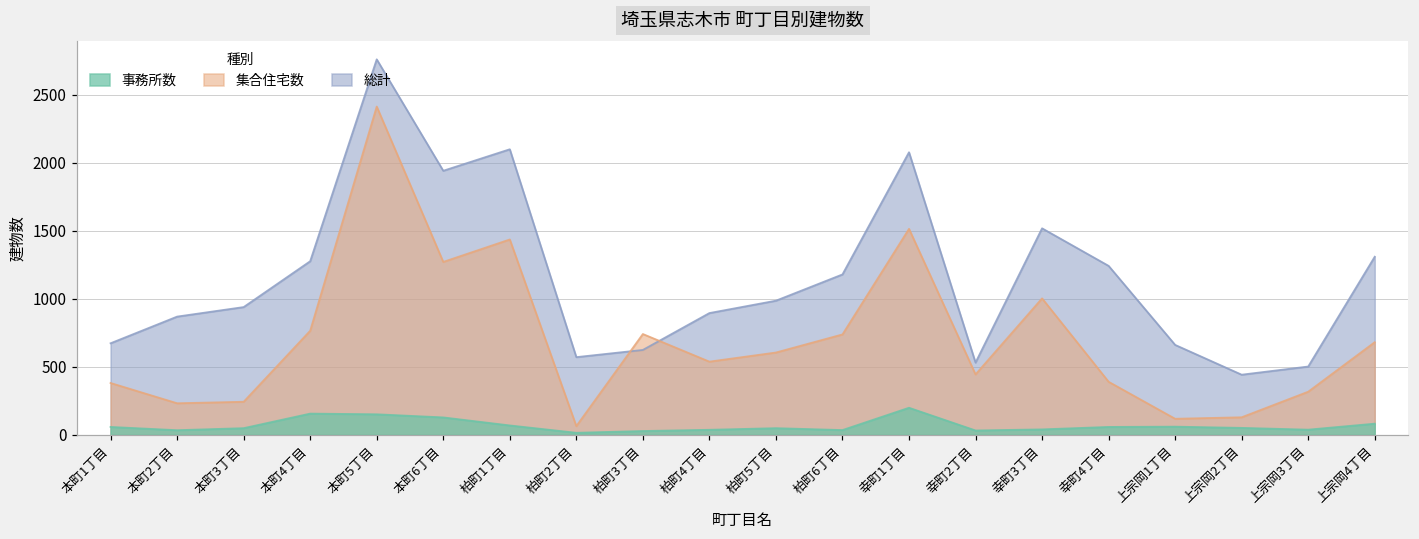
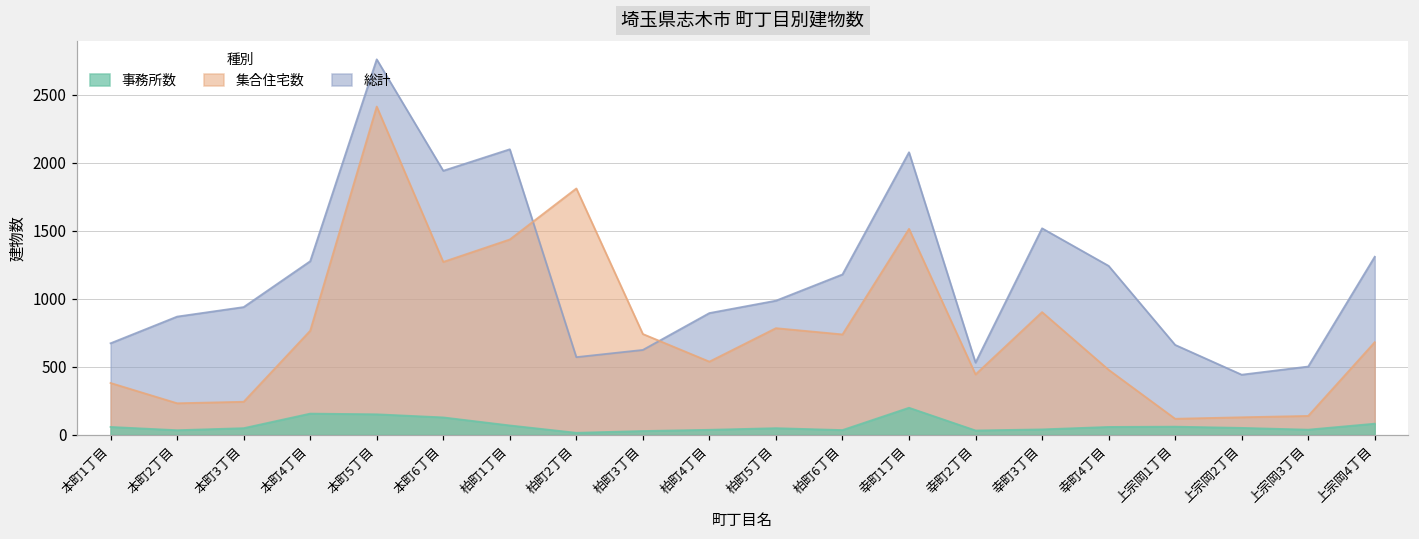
集合住宅数, 柏町2丁目: 60 -> 1810
集合住宅数, 柏町5丁目: 610 -> 780
集合住宅数, 幸町3丁目: 1000 -> 900
集合住宅数, 幸町4丁目: 390 -> 480
集合住宅数, 上宗岡3丁目: 320 -> 140
